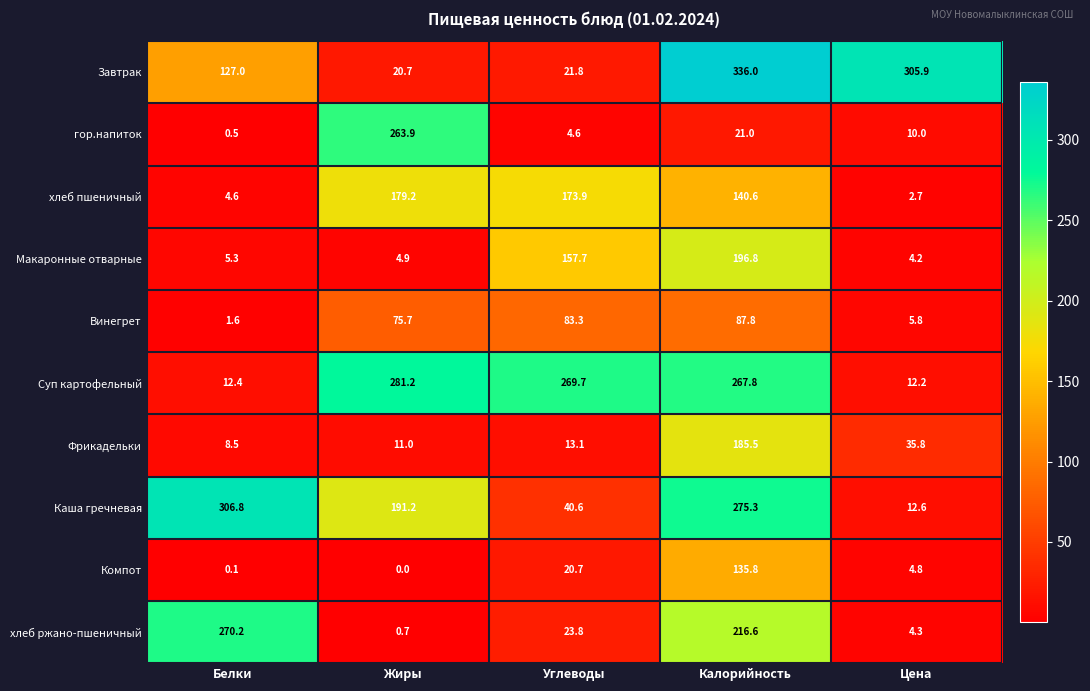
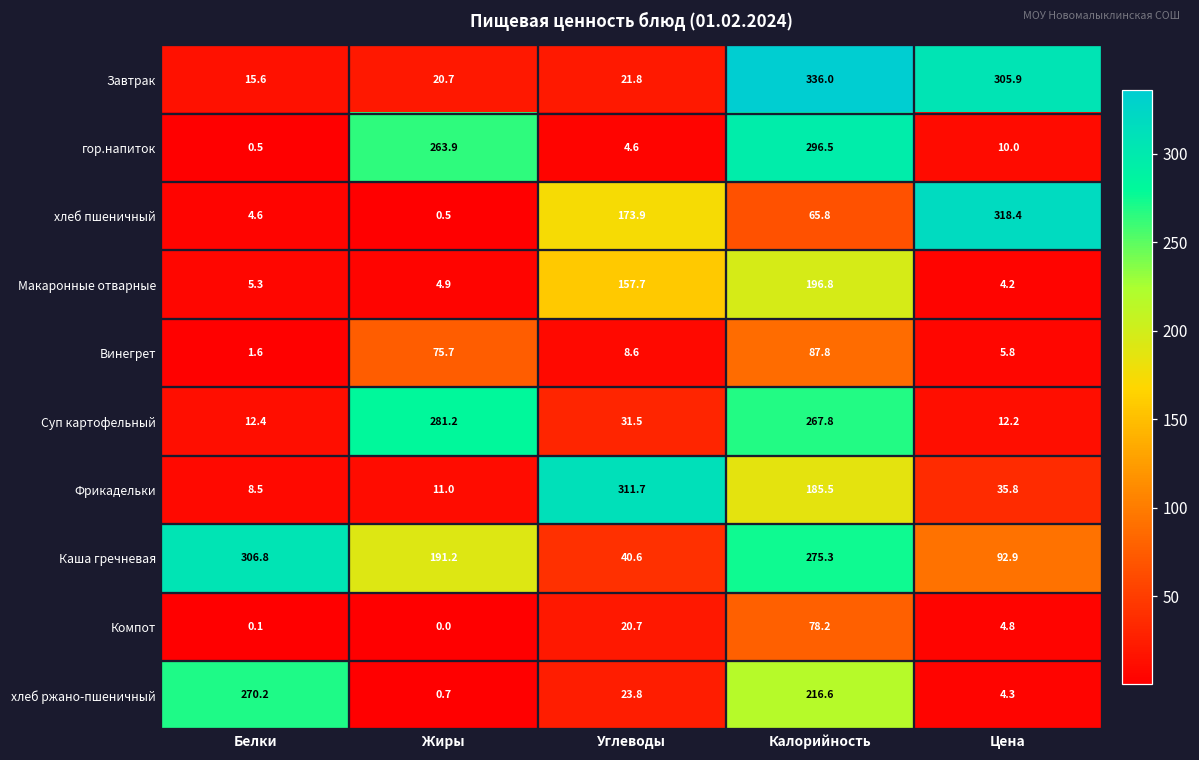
Завтрак, Белки: 127.0 -> 15.6
гор.напиток, Калорийность: 21.0 -> 296.5
хлеб пшеничный, Жиры: 179.2 -> 0.5
хлеб пшеничный, Калорийность: 140.6 -> 65.8
хлеб пшеничный, Цена: 2.7 -> 318.4
Винегрет, Углеводы: 83.3 -> 8.6
Суп картофельный, Углеводы: 269.7 -> 31.5
Фрикадельки, Углеводы: 13.1 -> 311.7
Каша гречневая, Цена: 12.6 -> 92.9
Компот, Калорийность: 135.8 -> 78.2
